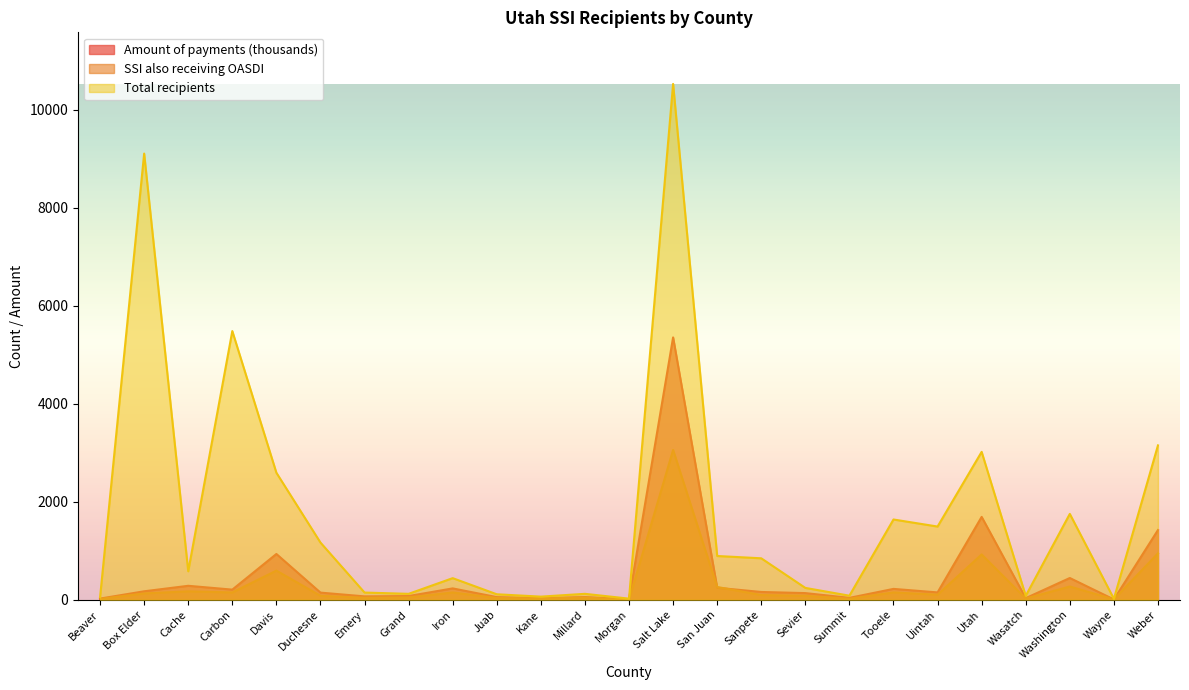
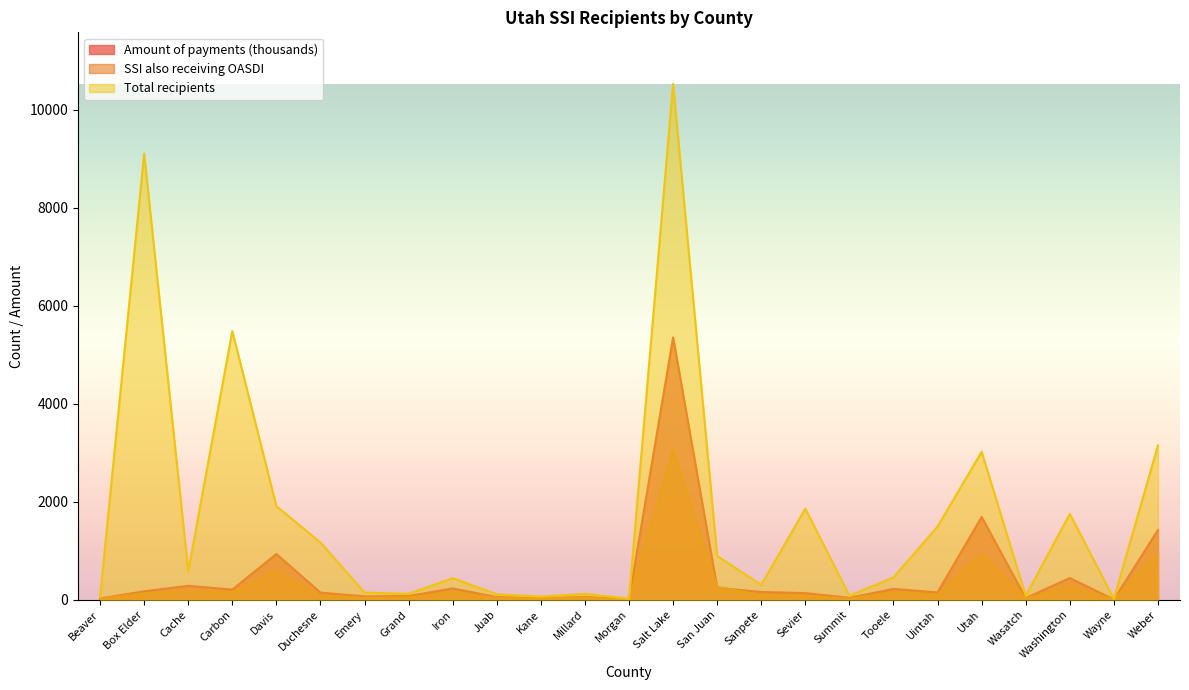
Total recipients, Davis: 2600 -> 1900
Total recipients, Sanpete: 800 -> 300
Total recipients, Sevier: 200 -> 1900
Total recipients, Tooele: 1600 -> 500
